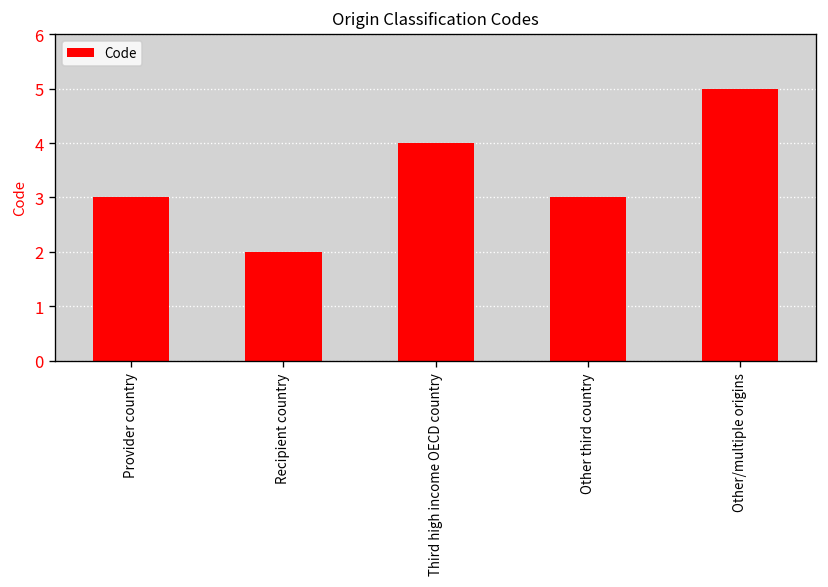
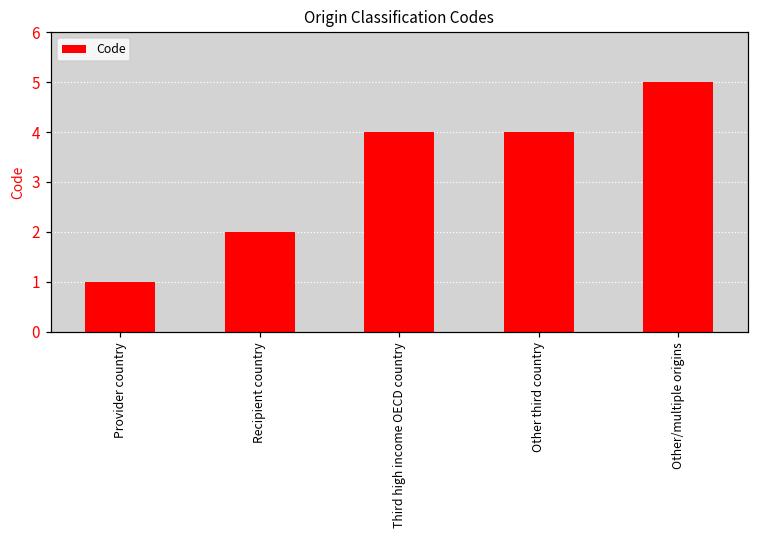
Provider country: 3 -> 1
Other third country: 3 -> 4
